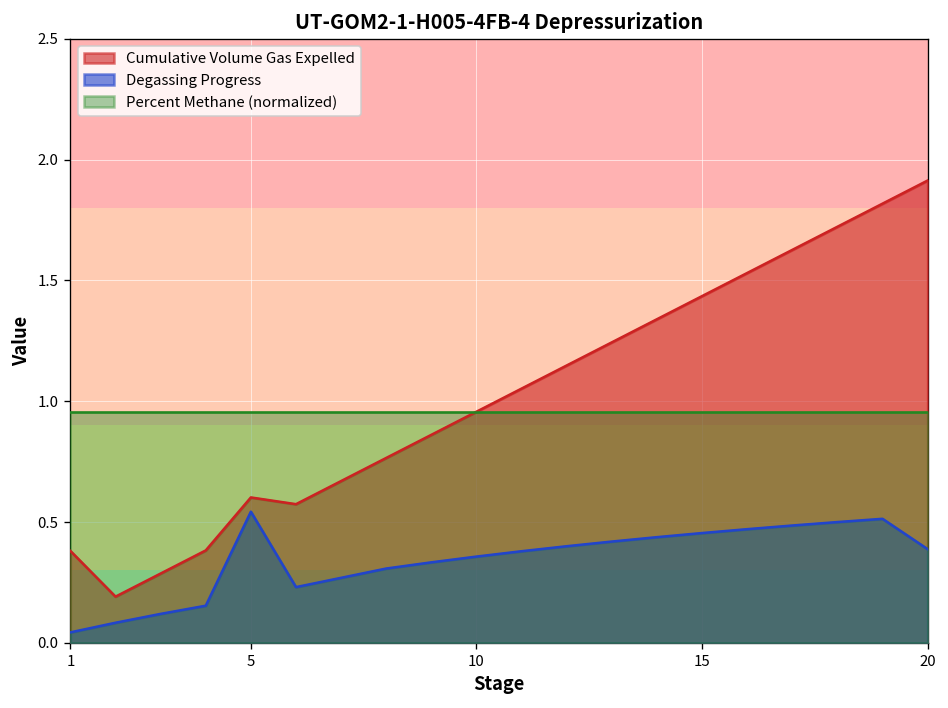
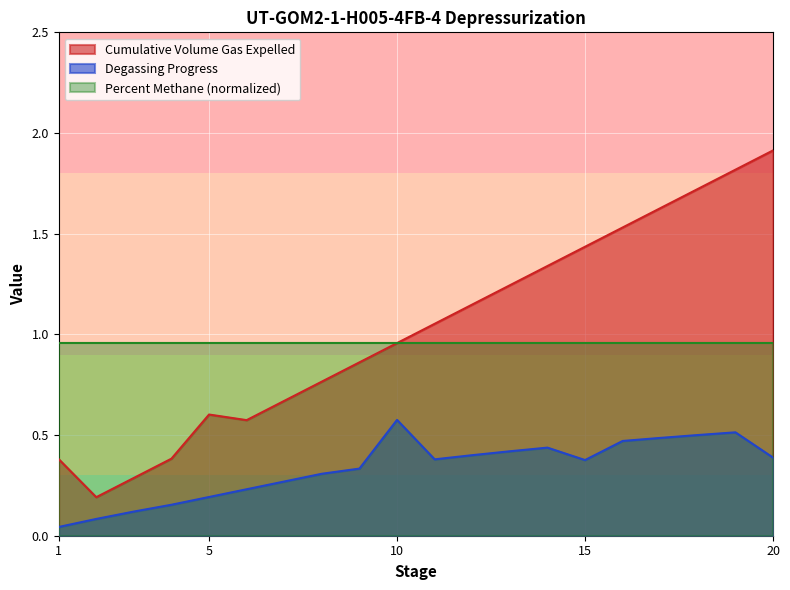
Degassing Progress, 5: 0.54 -> 0.19
Degassing Progress, 10: 0.36 -> 0.58
Degassing Progress, 15: 0.45 -> 0.38
